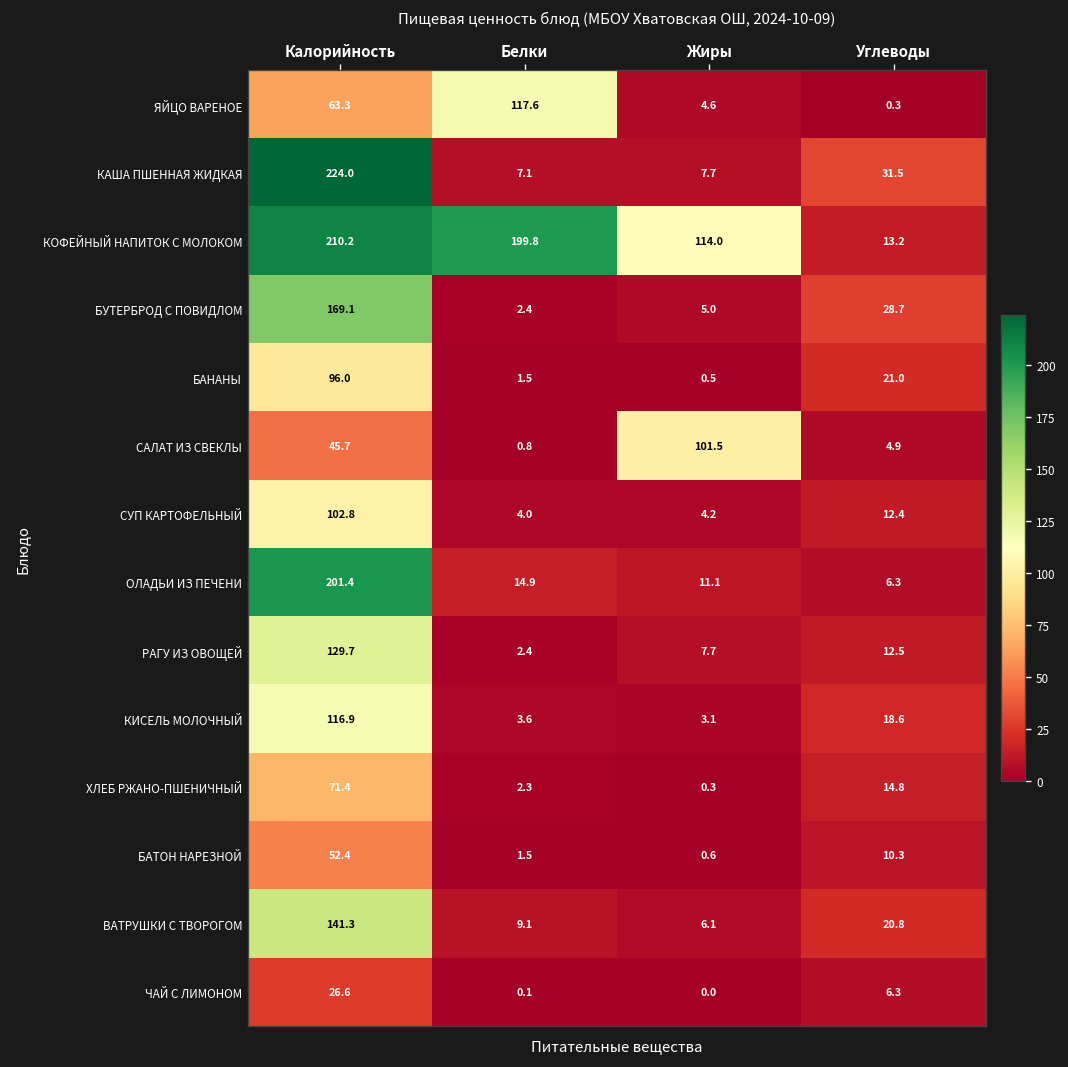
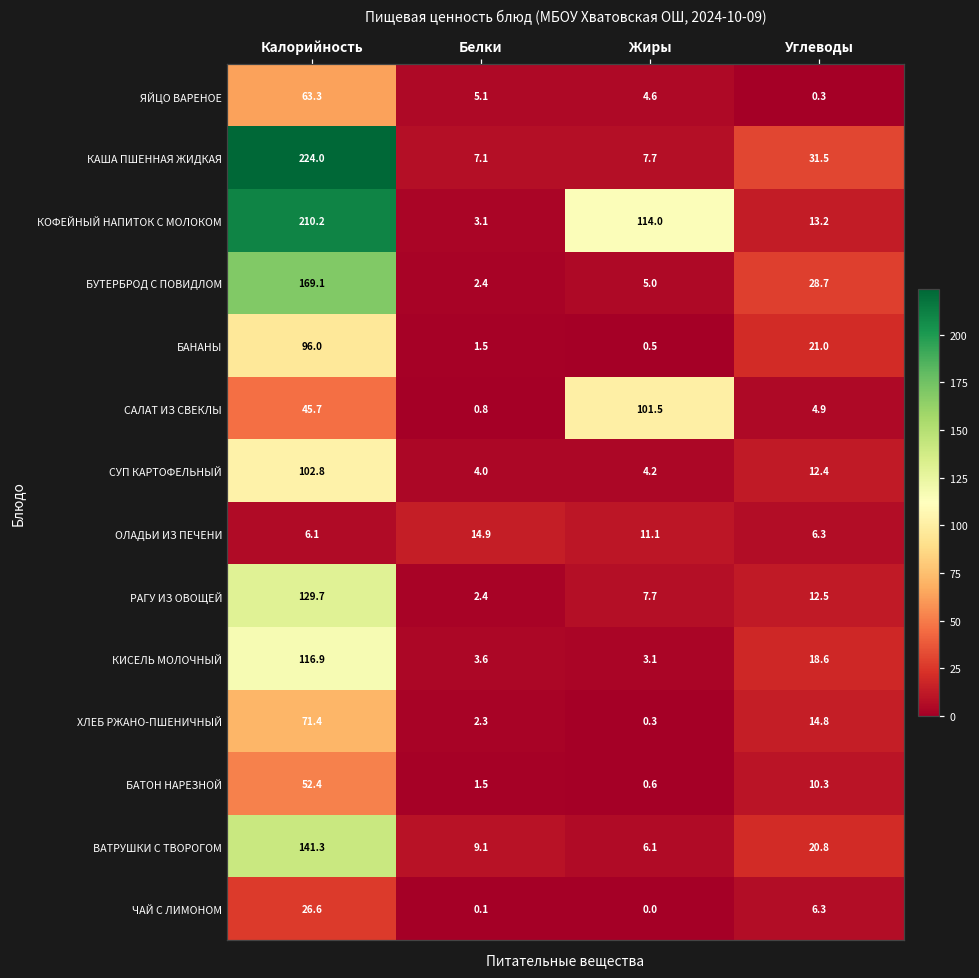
ЯЙЦО ВАРЕНОЕ, Белки: 117.6 -> 5.1
КОФЕЙНЫЙ НАПИТОК С МОЛОКОМ, Белки: 199.8 -> 3.1
ОЛАДЬИ ИЗ ПЕЧЕНИ, Калорийность: 201.4 -> 6.1
